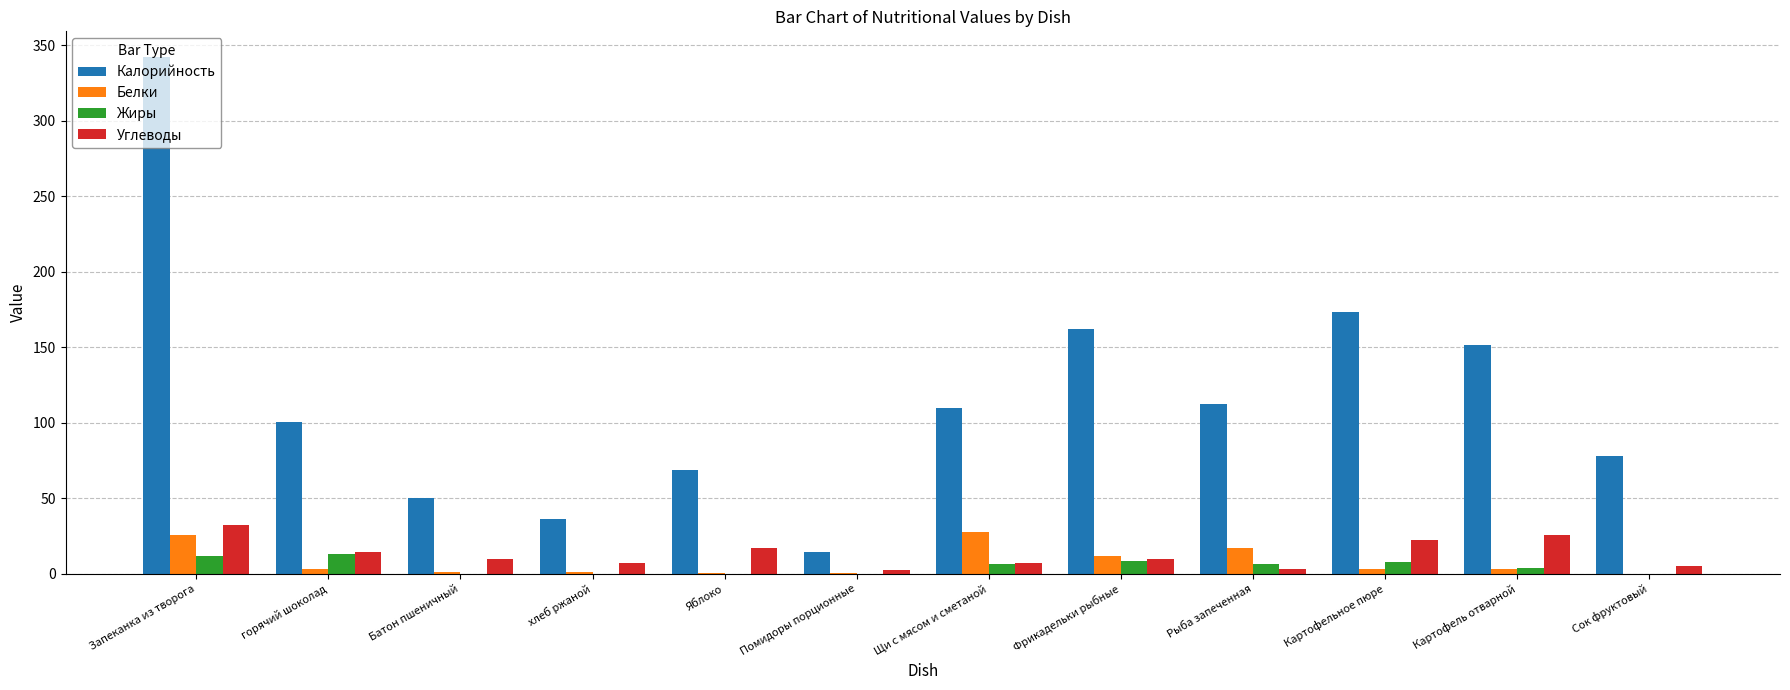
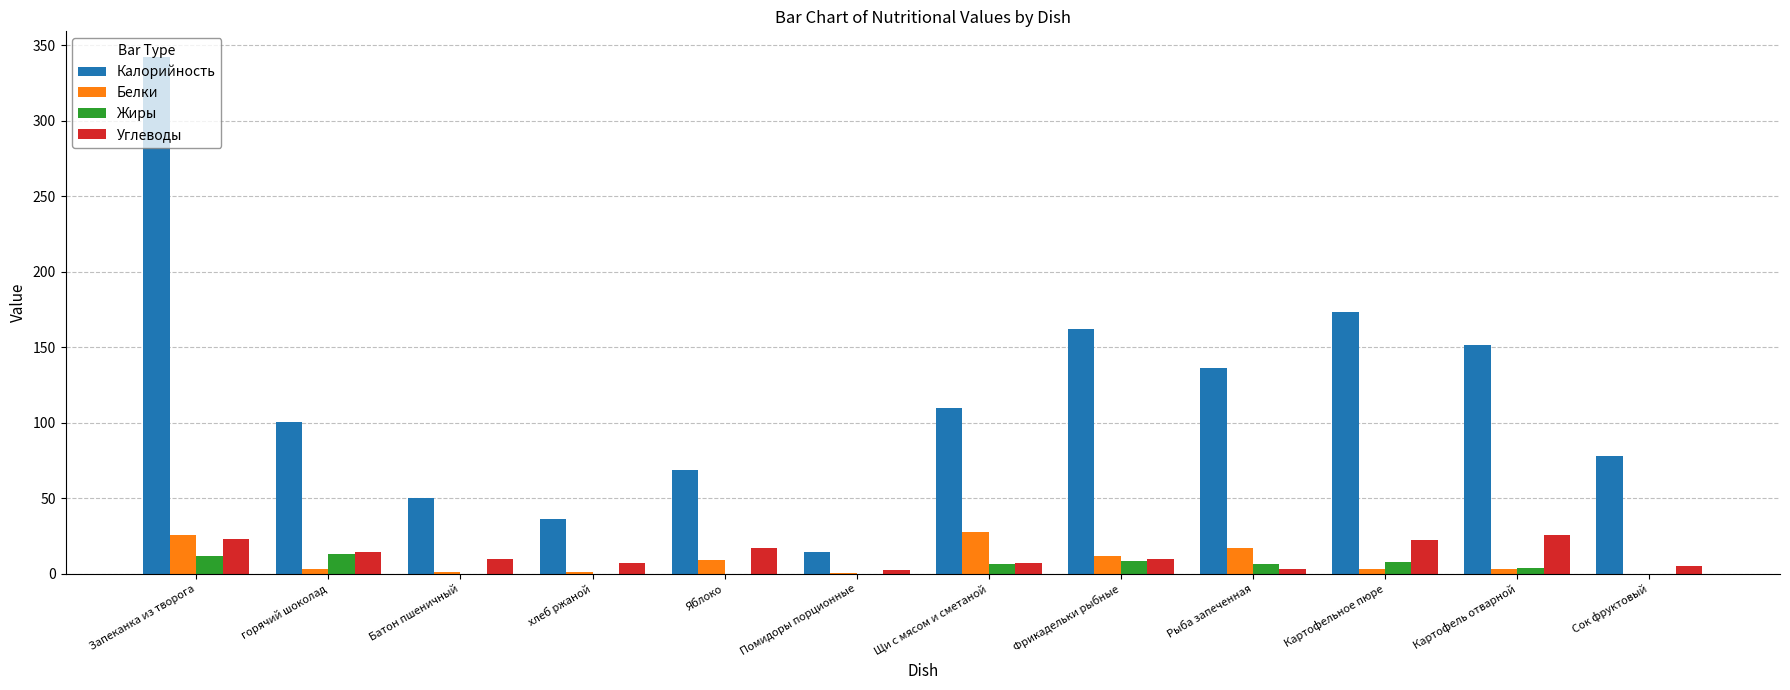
Углеводы, Запеканка из творога: 32 -> 23
Белки, Яблоко: 1 -> 9
Калорийность, Рыба запеченная: 113 -> 136
